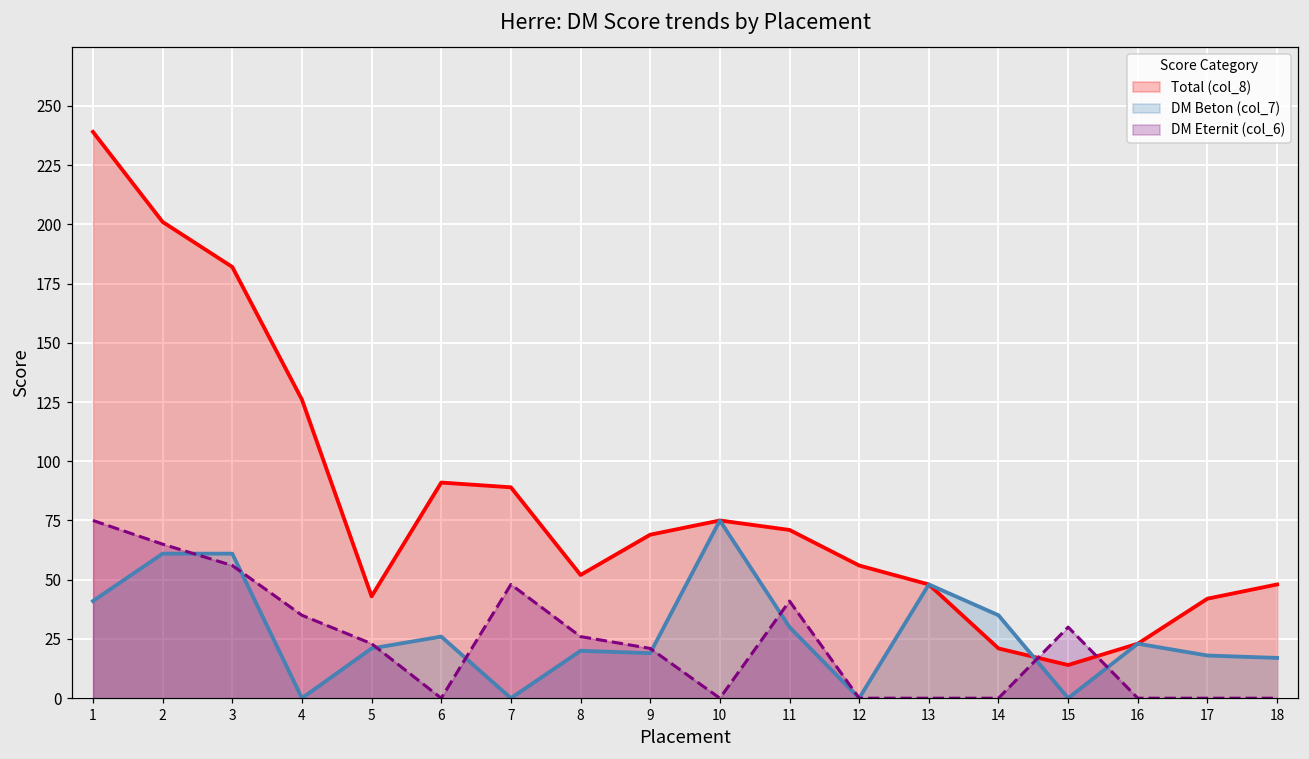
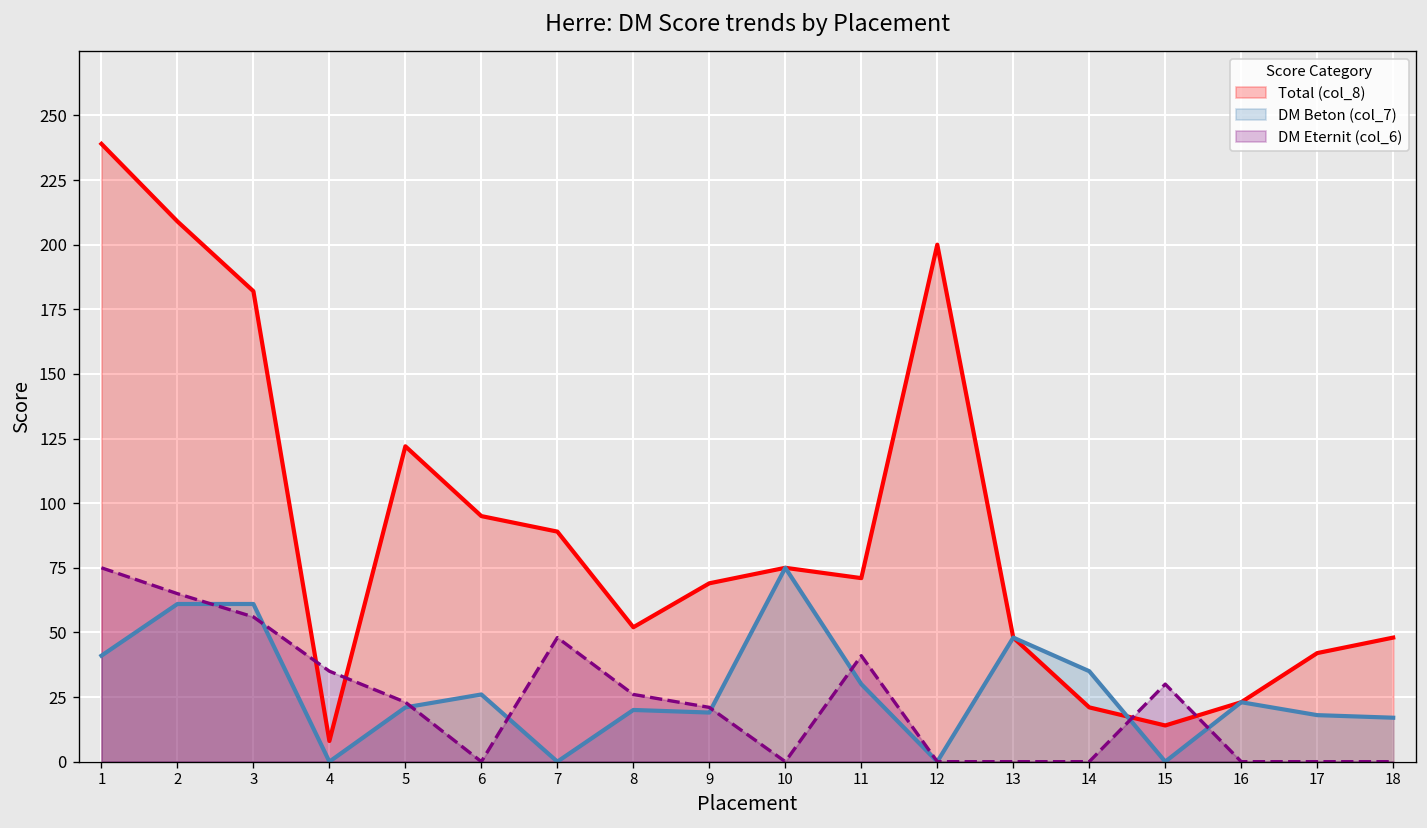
Total (col_8), 2: 201 -> 209
Total (col_8), 4: 126 -> 8
Total (col_8), 5: 43 -> 122
Total (col_8), 6: 91 -> 95
Total (col_8), 12: 56 -> 200
